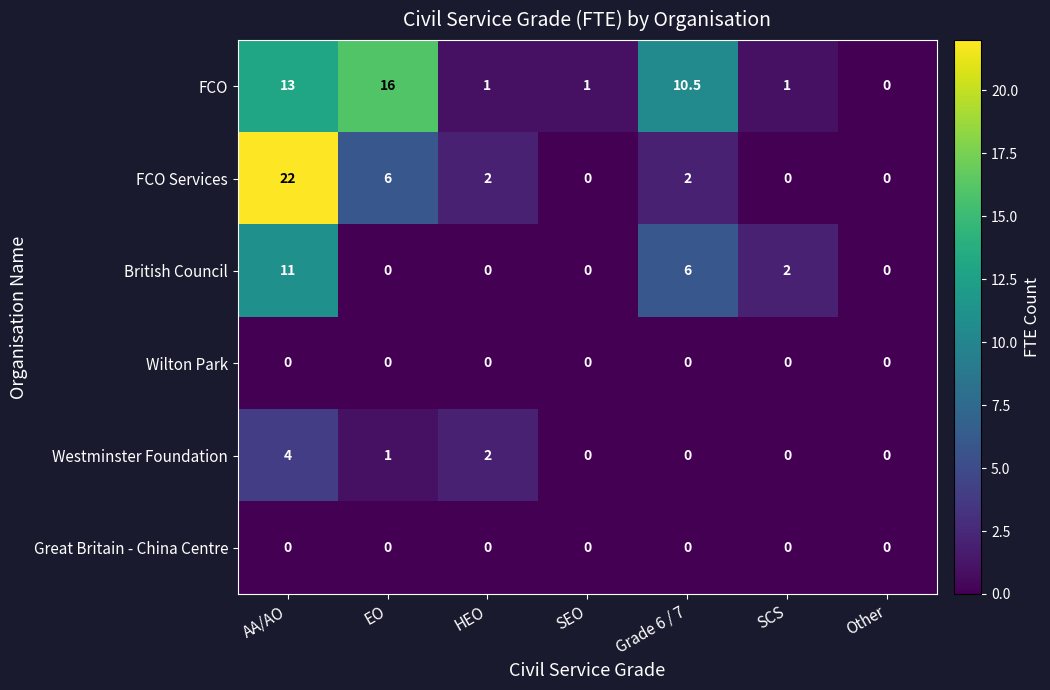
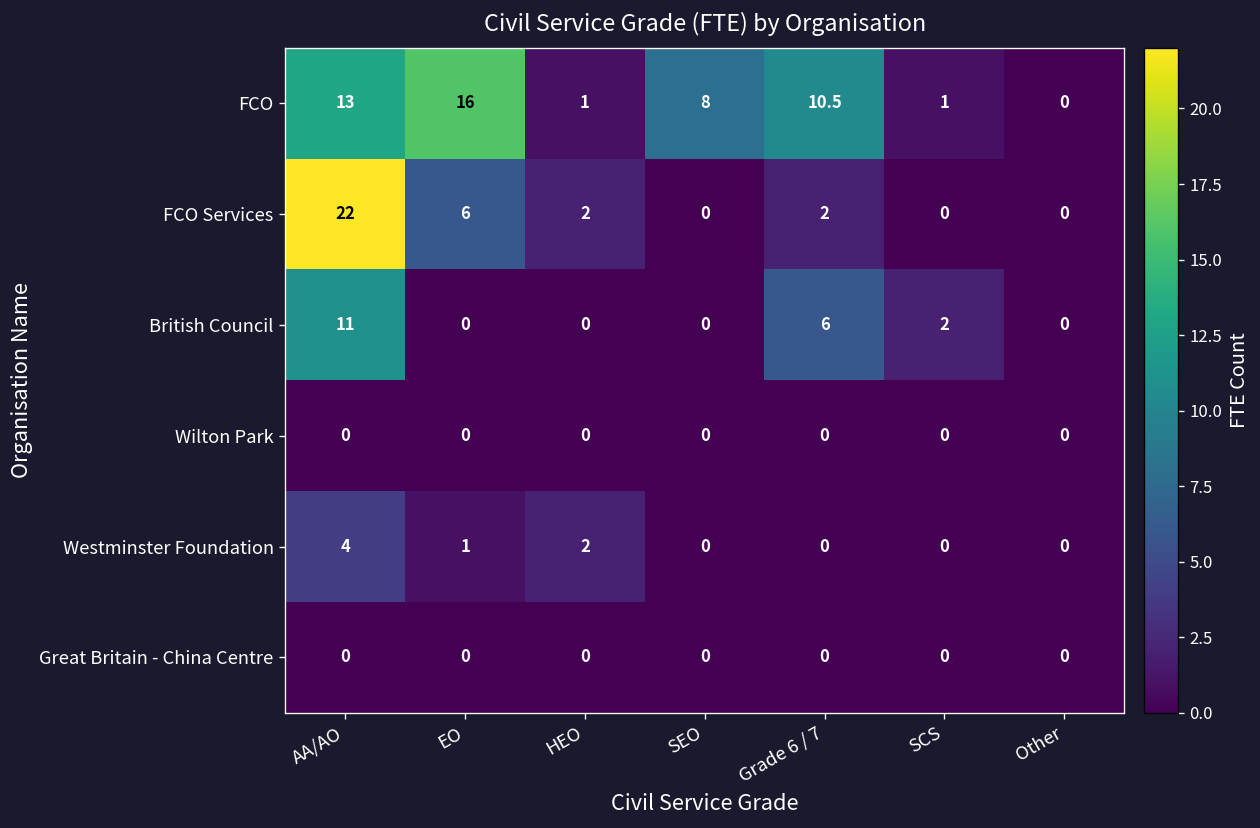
FCO, SEO: 1 -> 8
